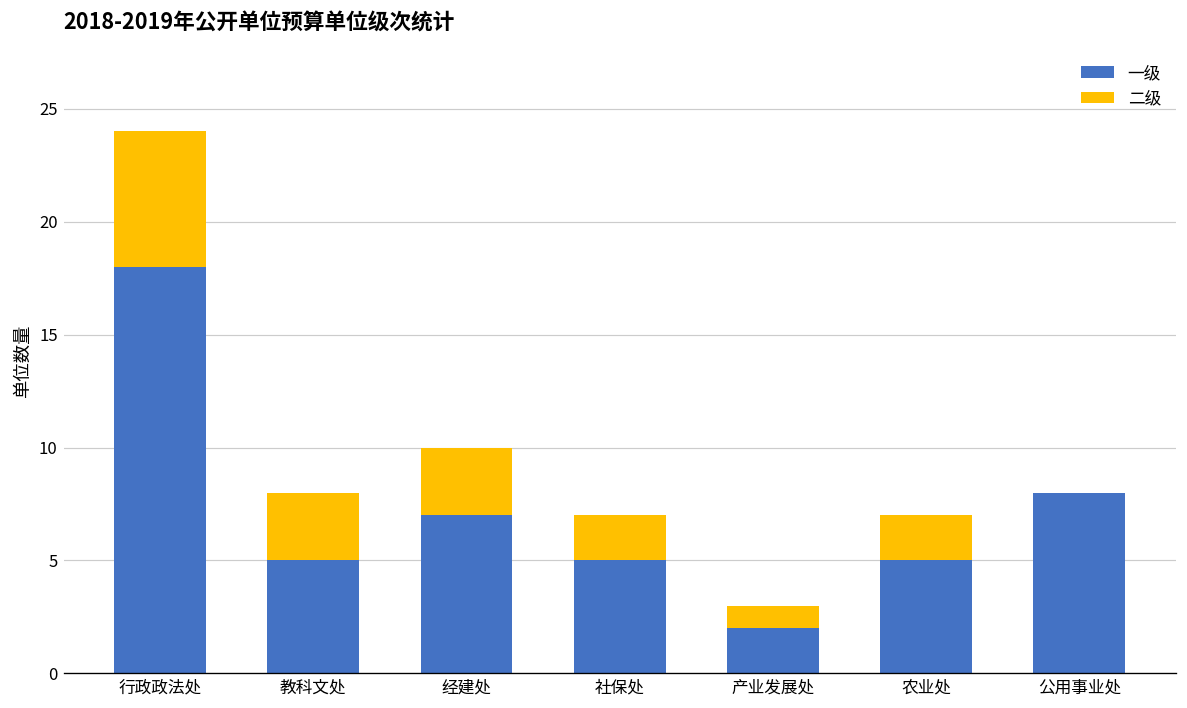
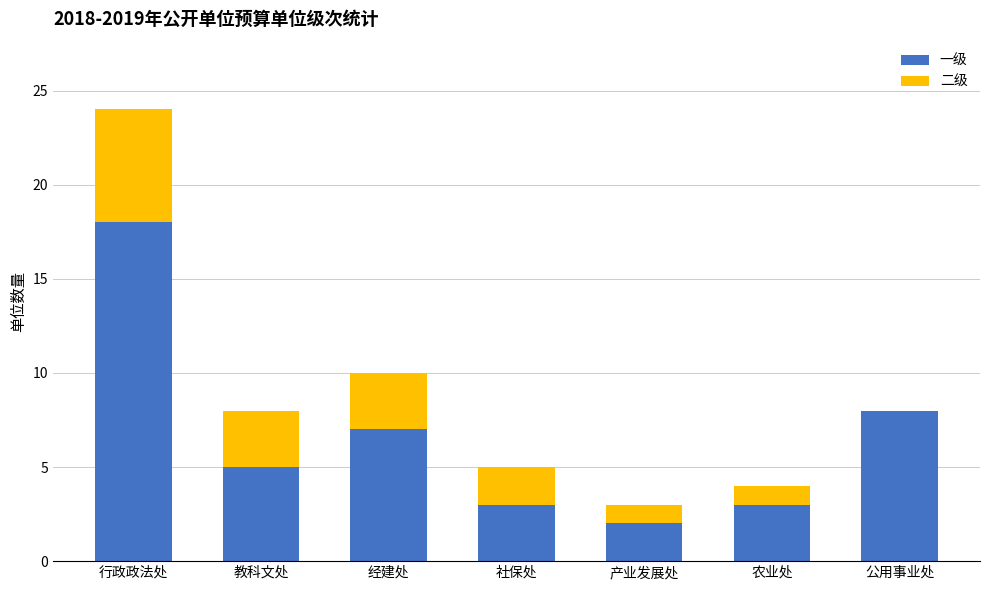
一级, 社保处: 5 -> 3
一级, 农业处: 5 -> 3
二级, 农业处: 2 -> 1
